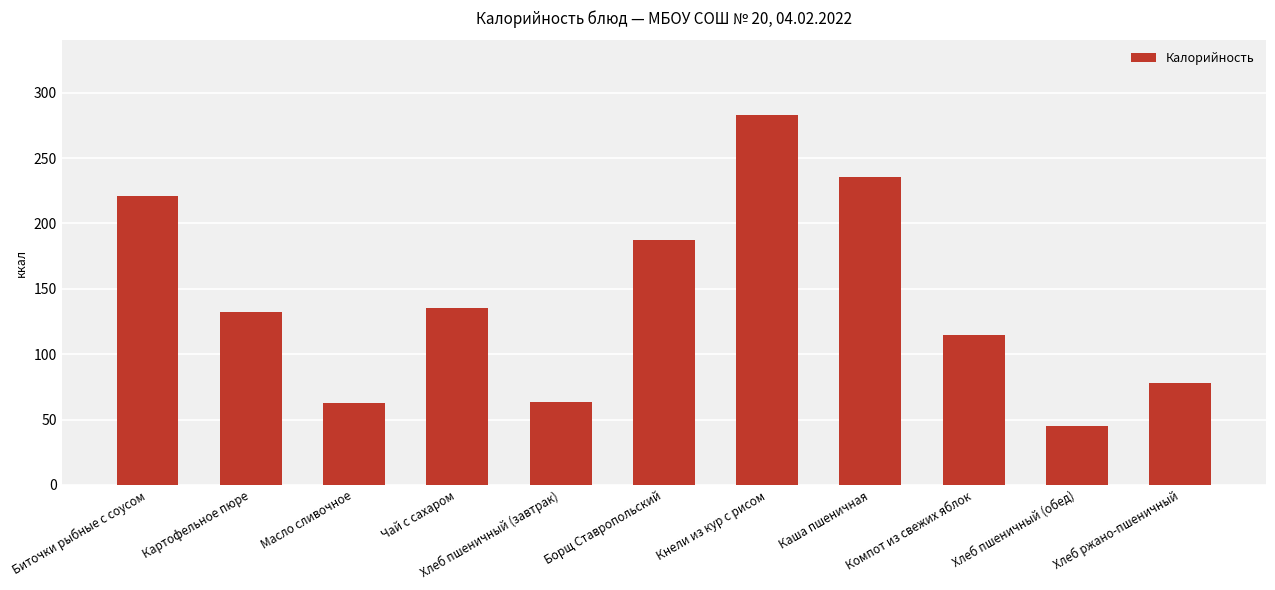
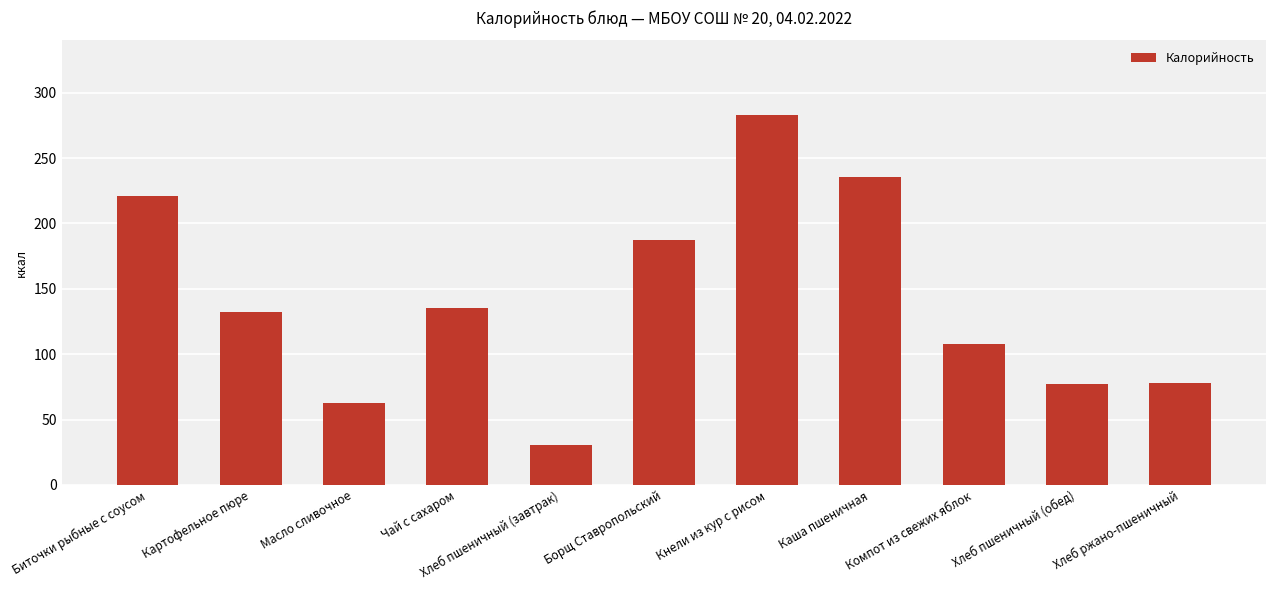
Хлеб пшеничный (завтрак): 64 -> 31
Компот из свежих яблок: 115 -> 108
Хлеб пшеничный (обед): 45 -> 77
